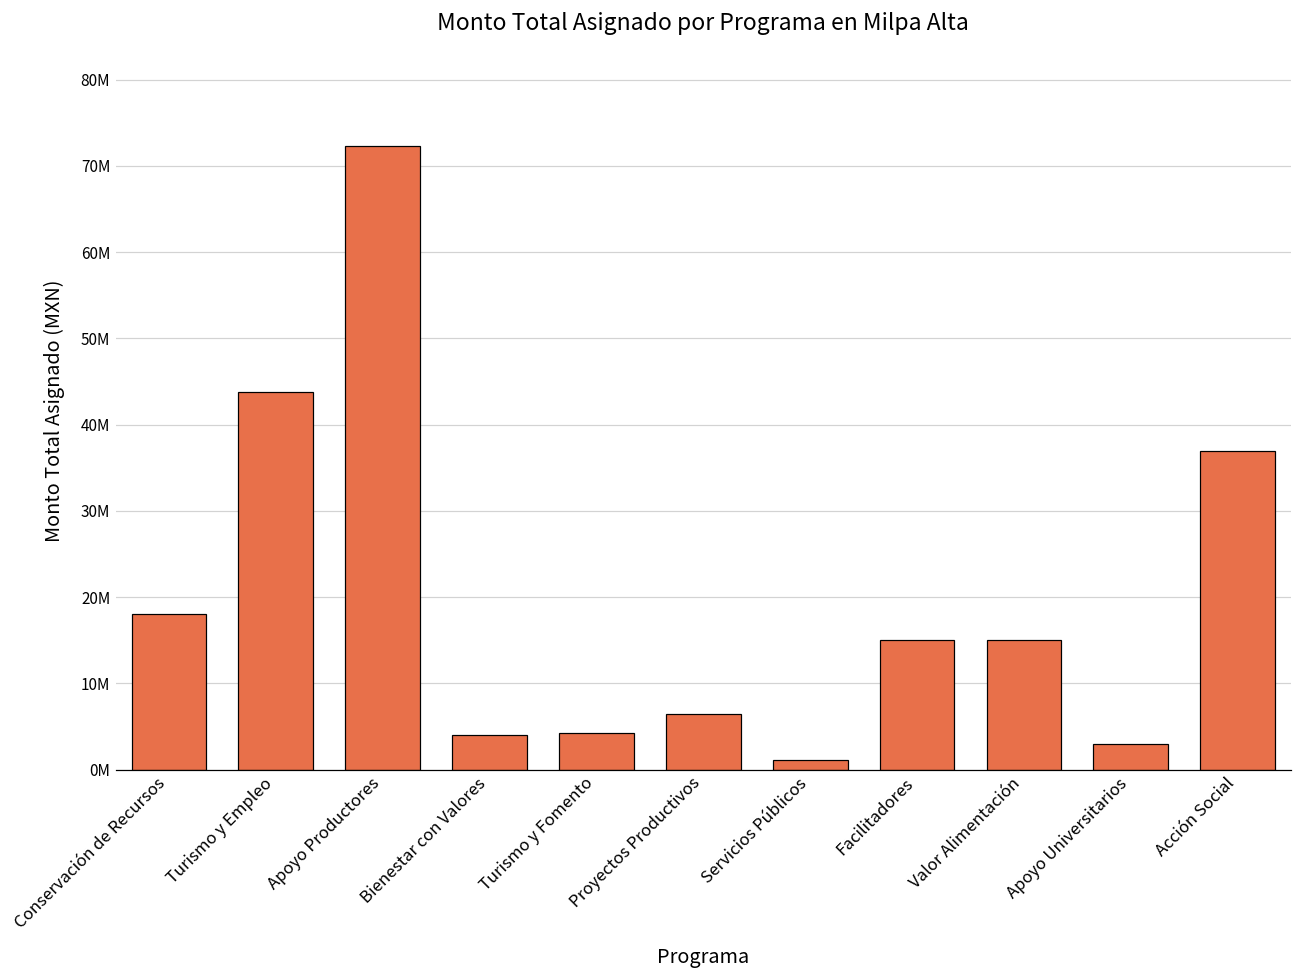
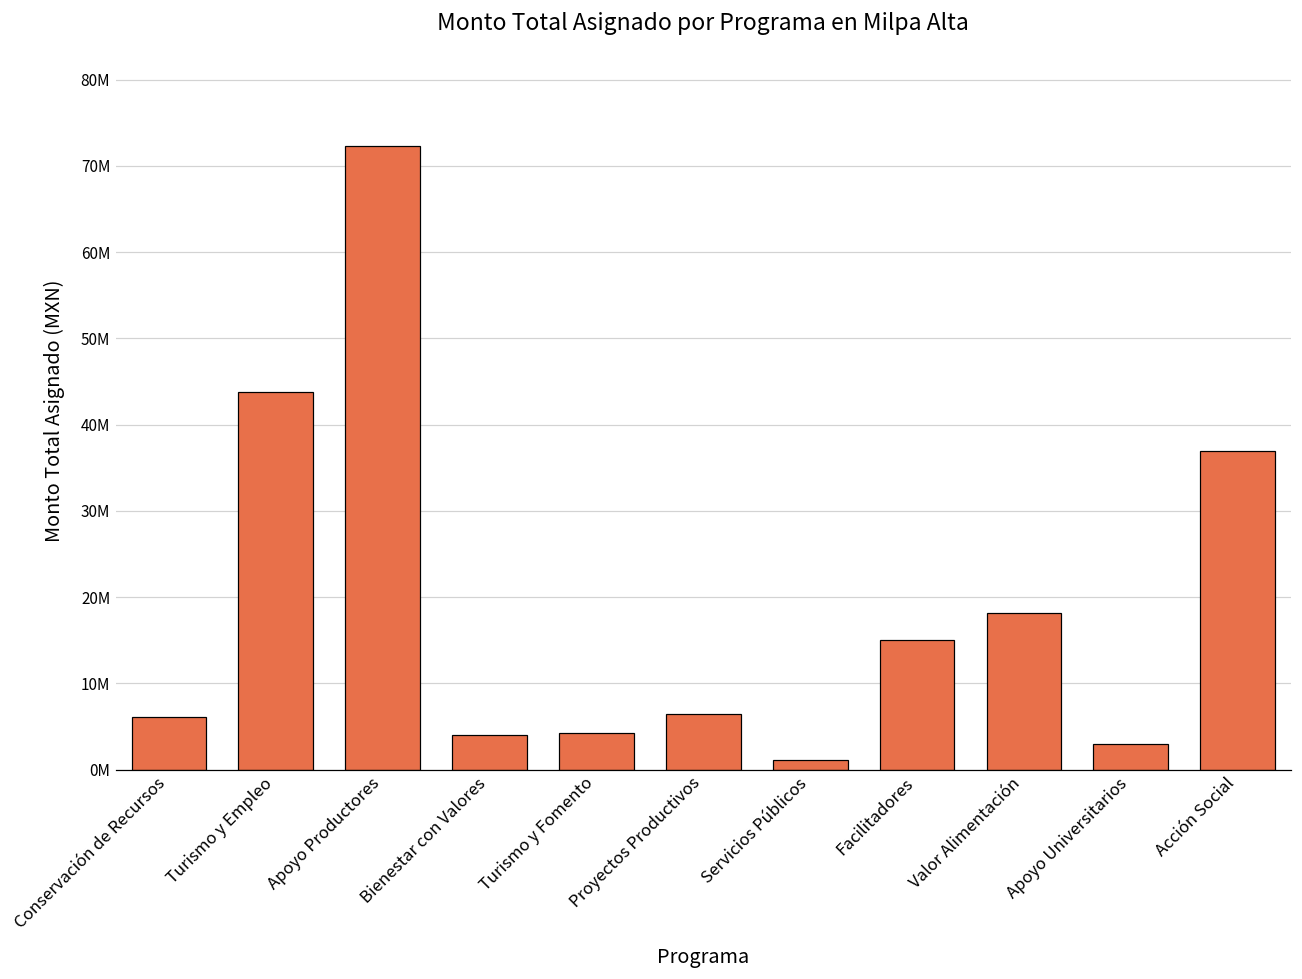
Conservación de Recursos: 18000000 -> 6000000
Valor Alimentación: 15000000 -> 18000000
